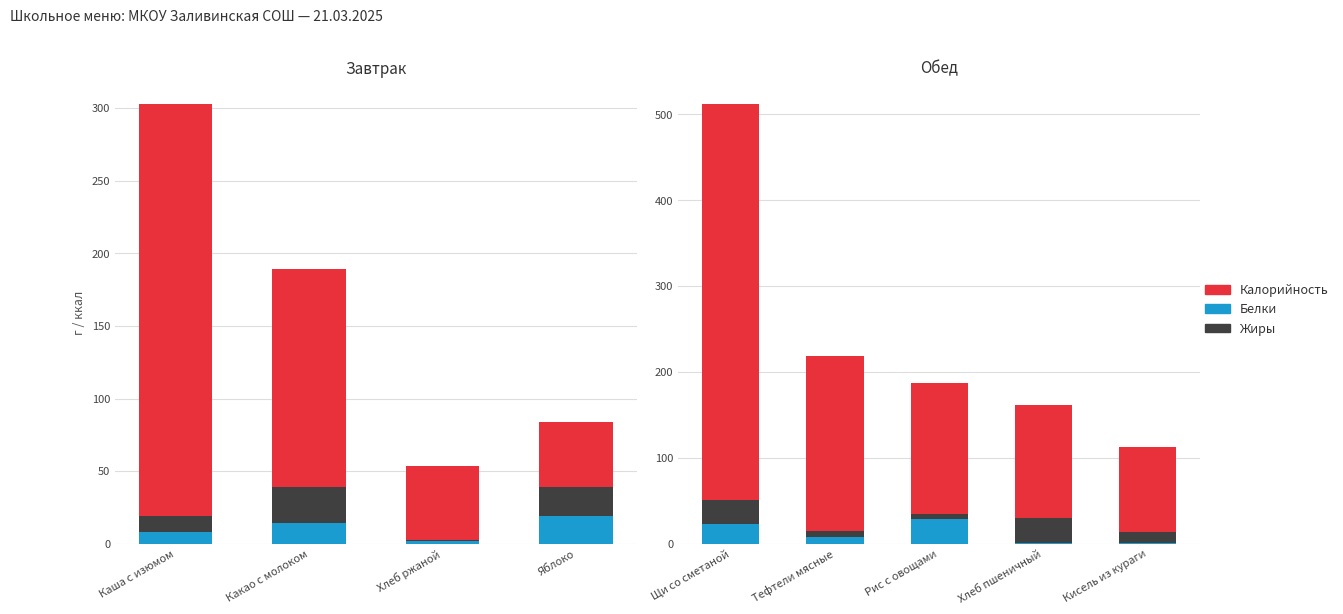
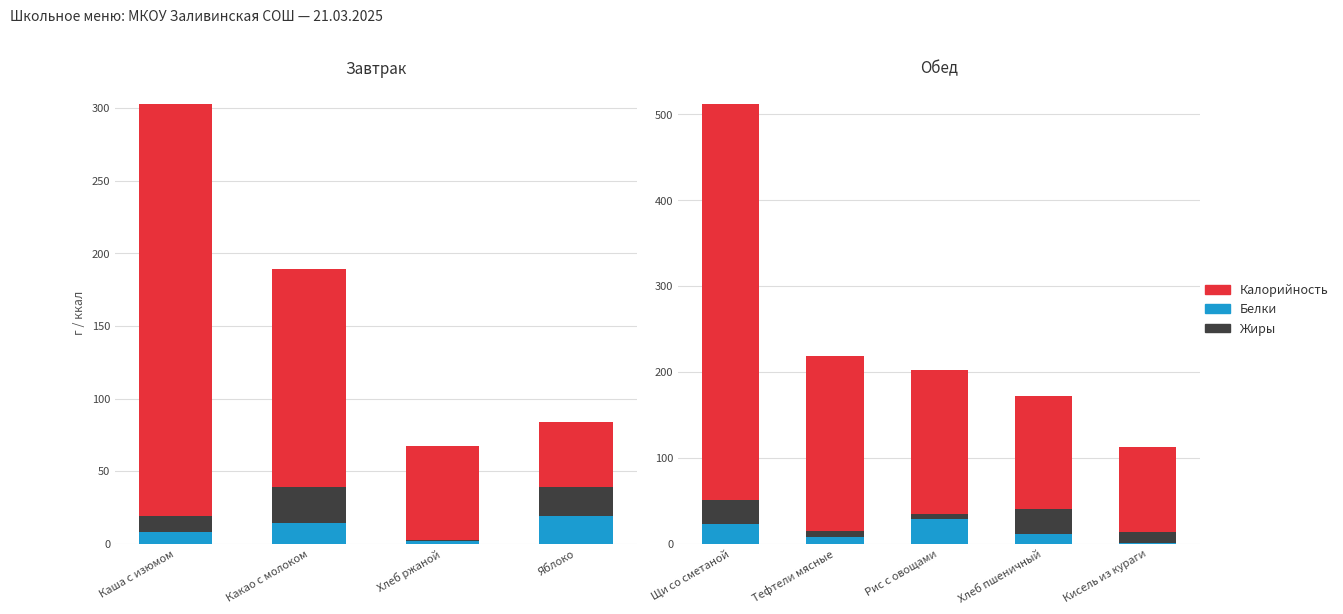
Завтрак, Калорийность, Хлеб ржаной: 51 -> 65
Обед, Калорийность, Рис с овощами: 150 -> 170
Обед, Белки, Хлеб пшеничный: 0 -> 10
